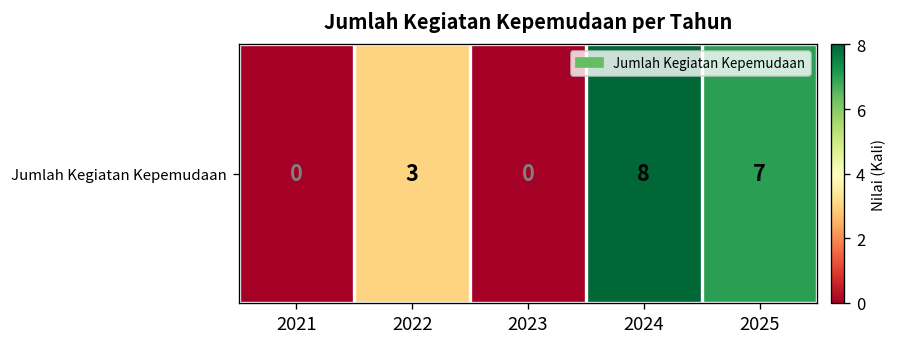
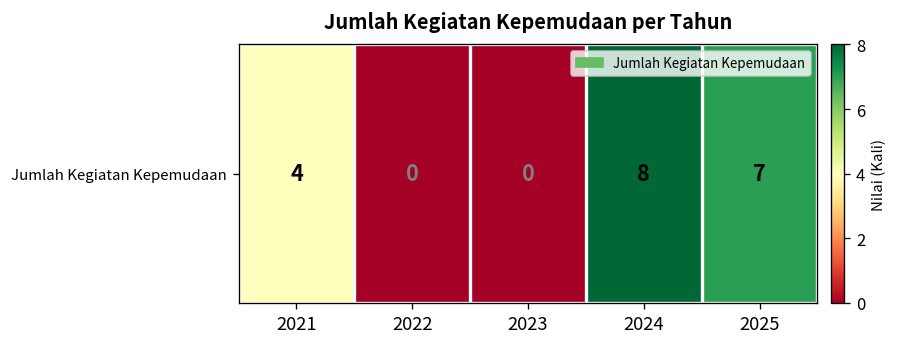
Jumlah Kegiatan Kepemudaan, 2021: 0 -> 4
Jumlah Kegiatan Kepemudaan, 2022: 3 -> 0
